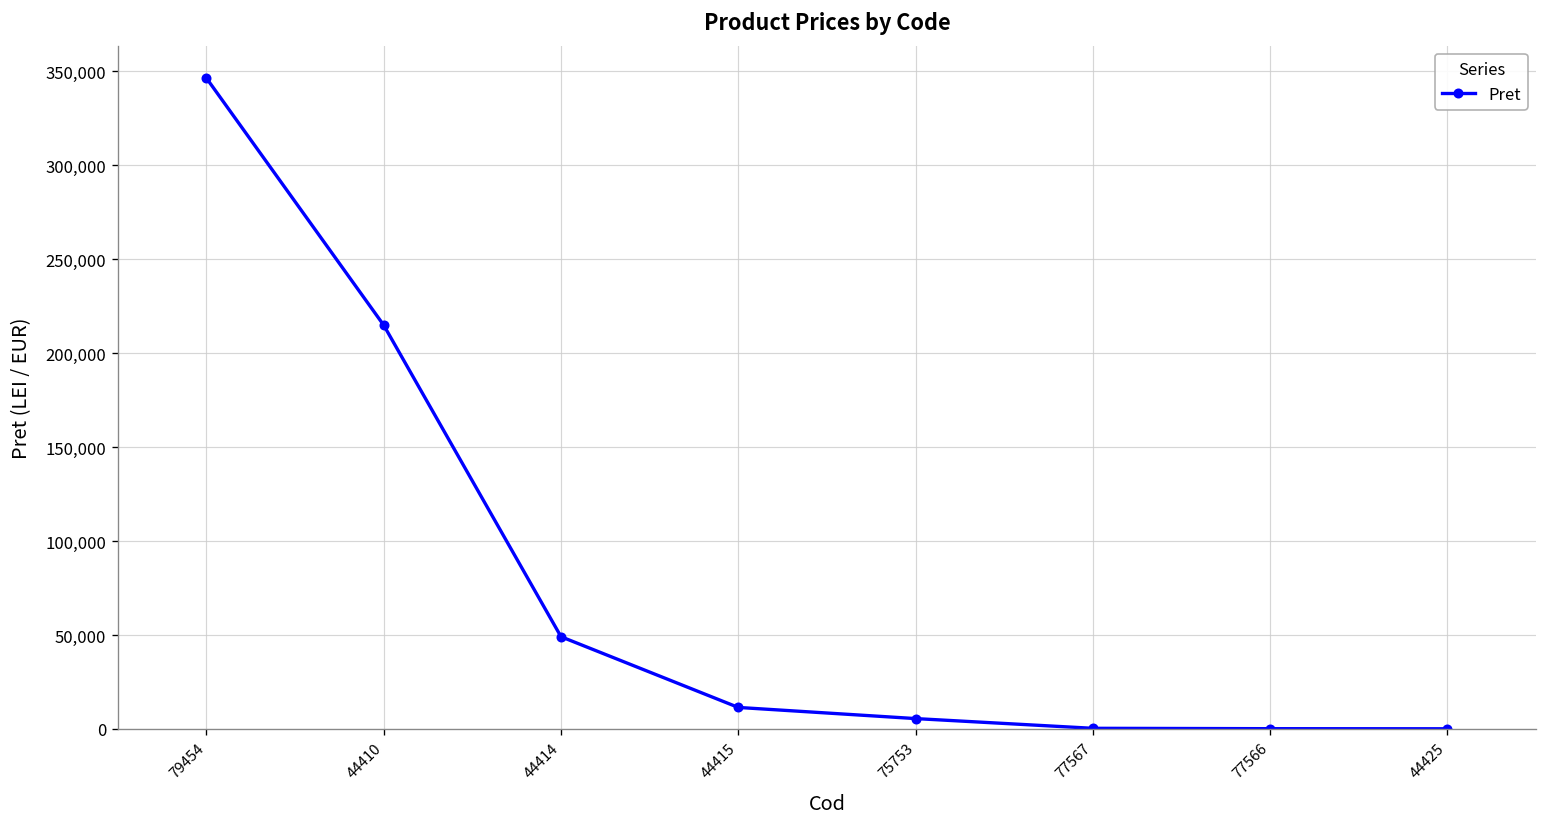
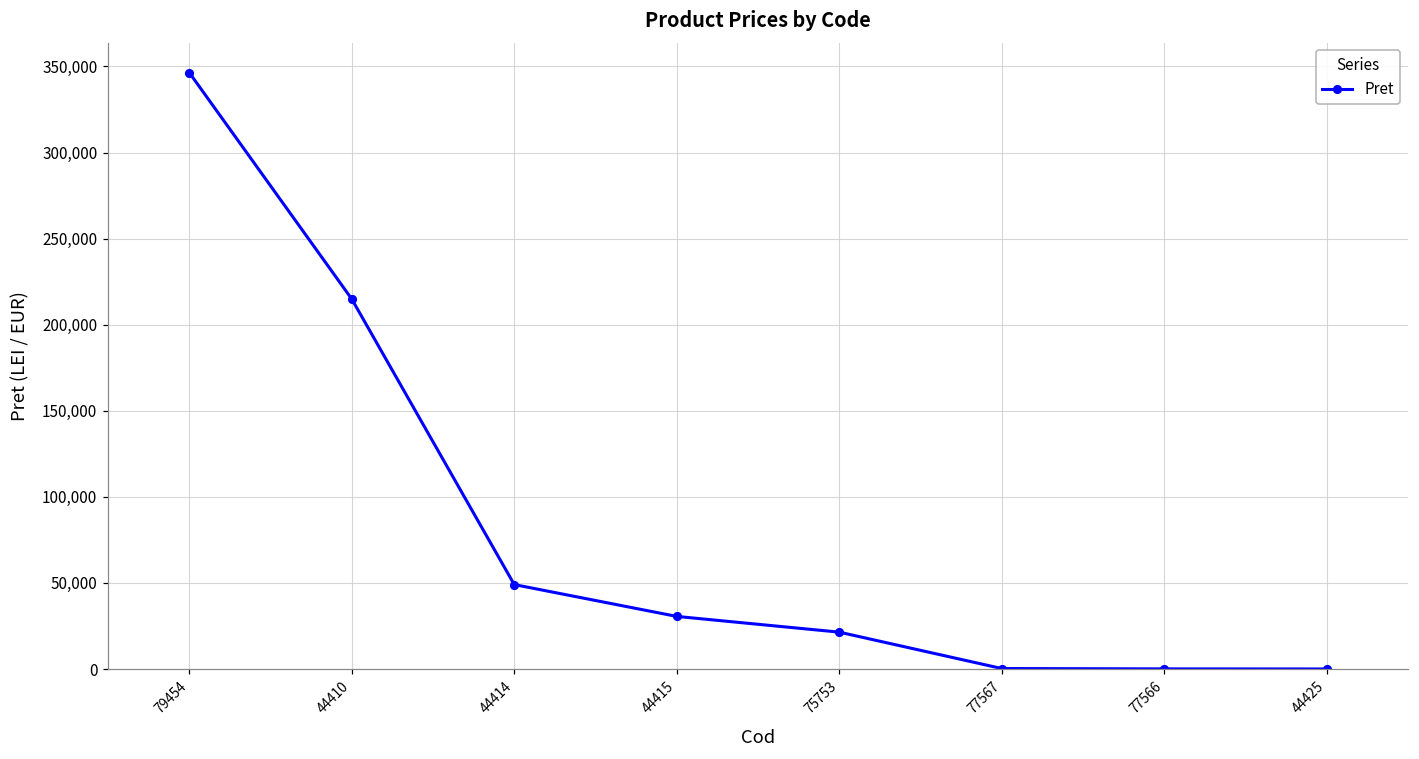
44415: 11,000 -> 31,000
75753: 5,000 -> 21,000
